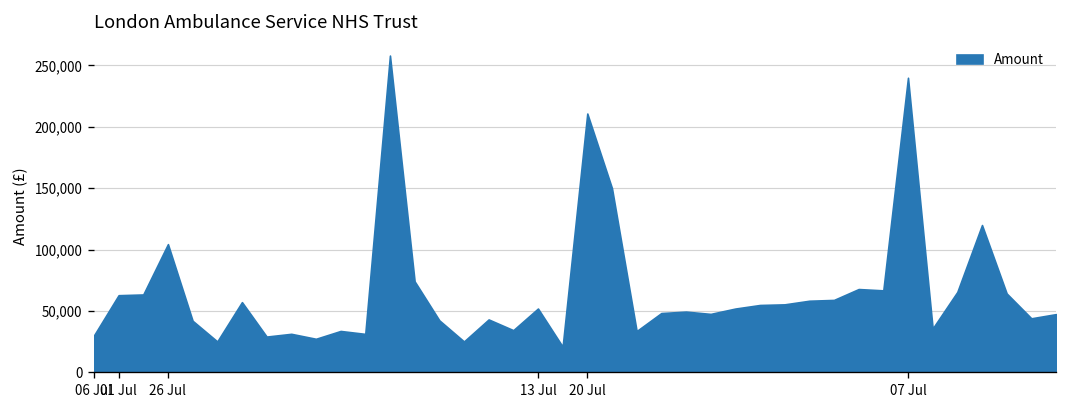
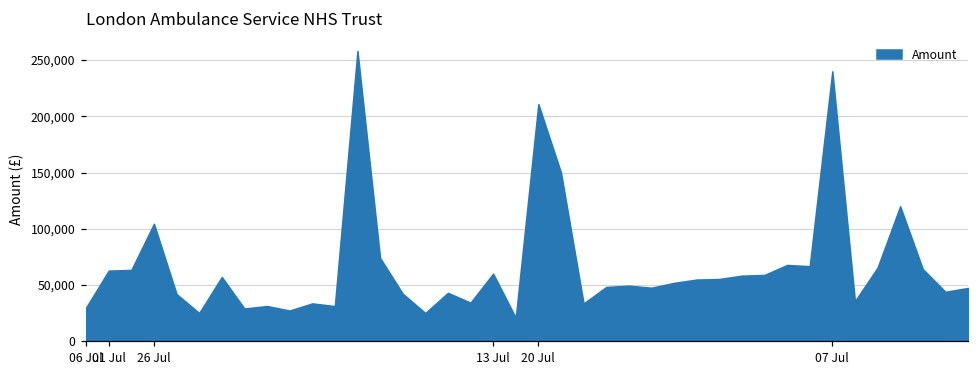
13 Jul: 52,000 -> 60,000
